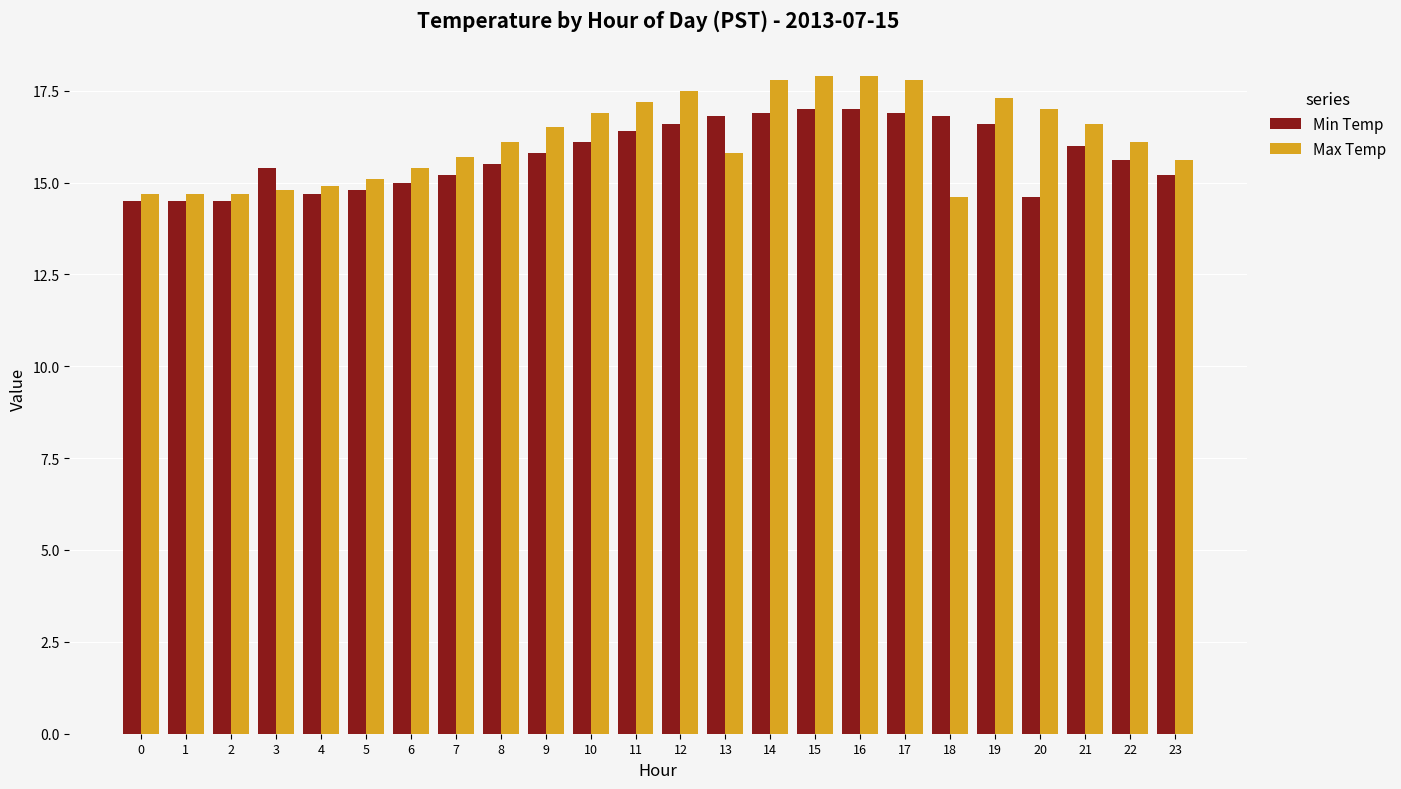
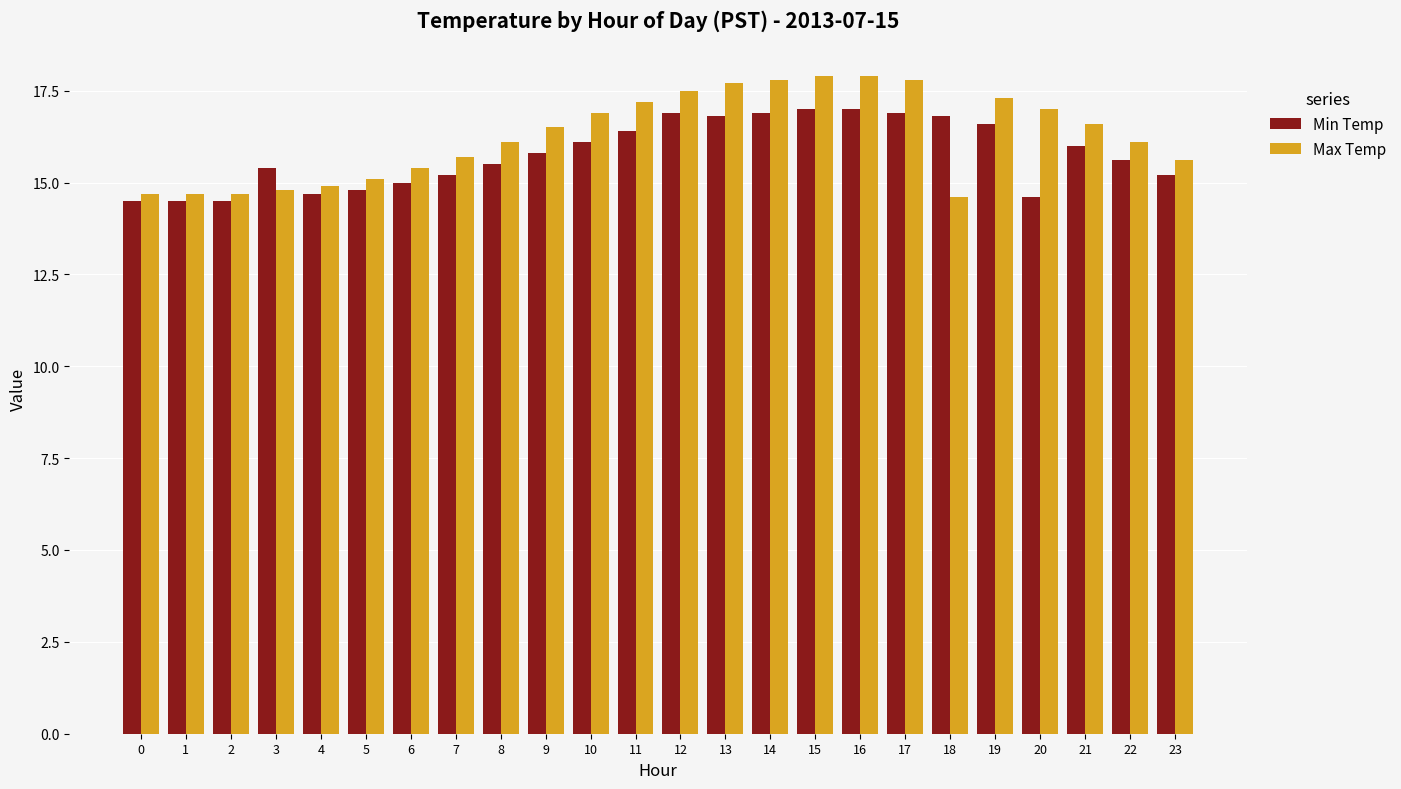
Min Temp, 12: 16.6 -> 16.9
Max Temp, 13: 15.8 -> 17.7
